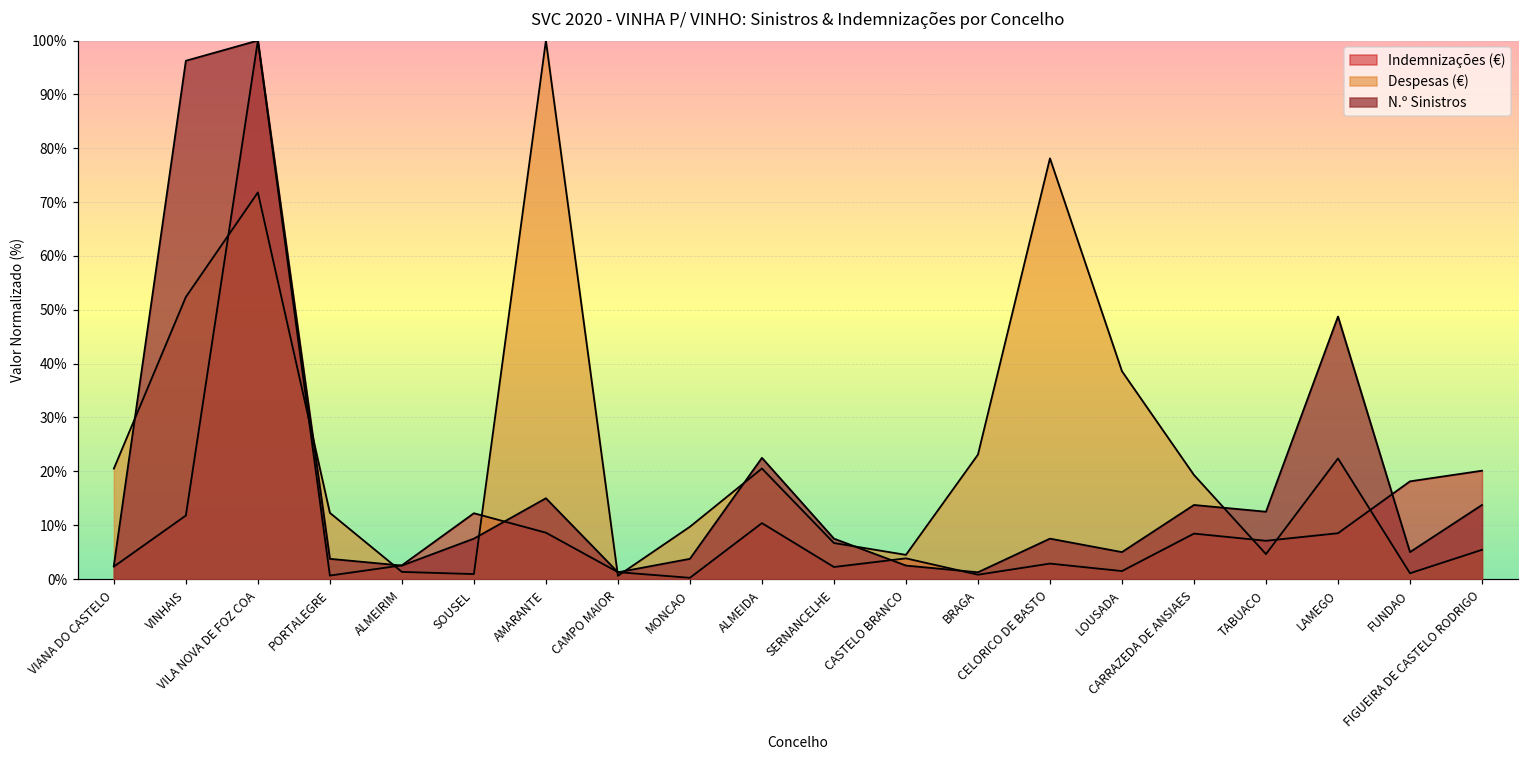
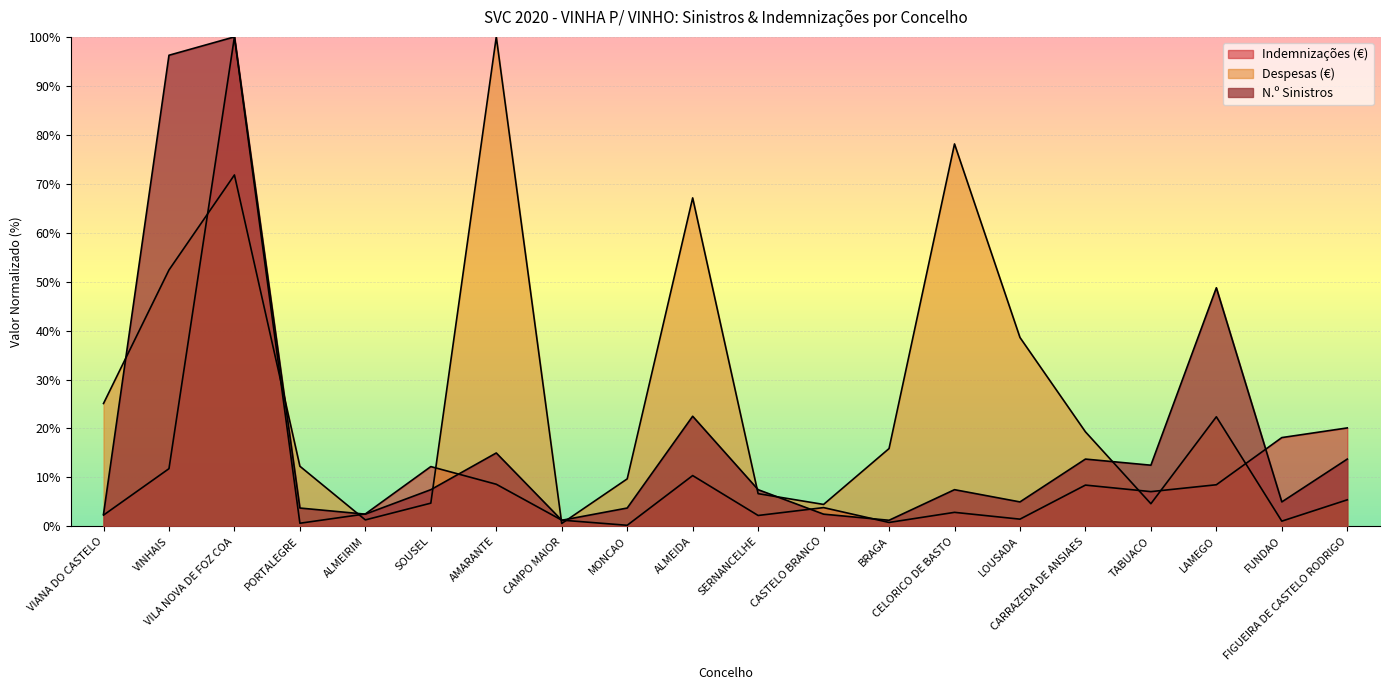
Despesas (€), VIANA DO CASTELO: 21% -> 25%
Despesas (€), SOUSEL: 1% -> 5%
Despesas (€), ALMEIDA: 21% -> 67%
Despesas (€), BRAGA: 23% -> 16%
